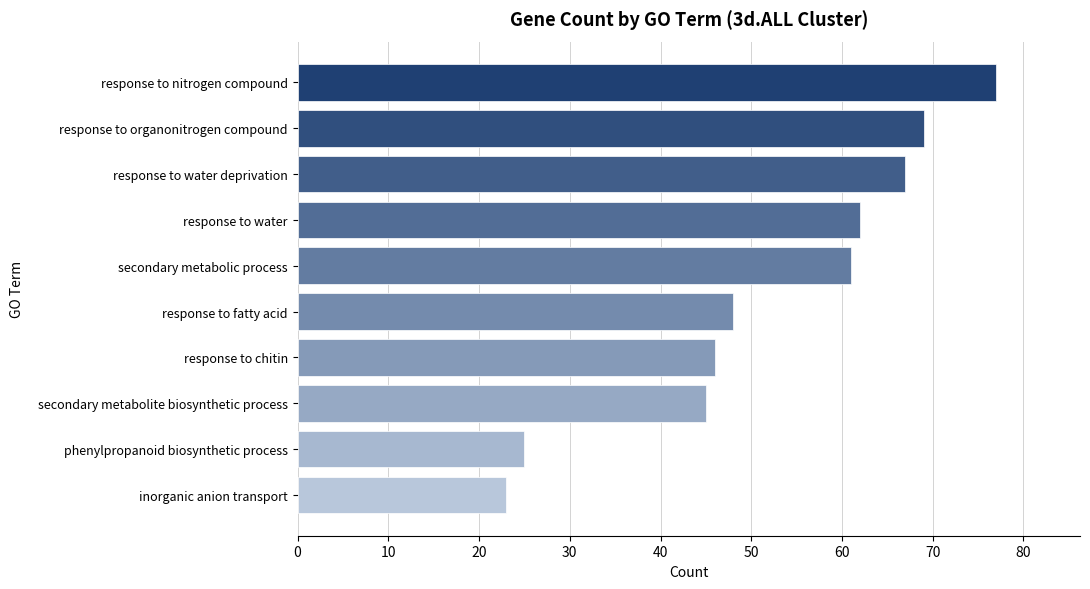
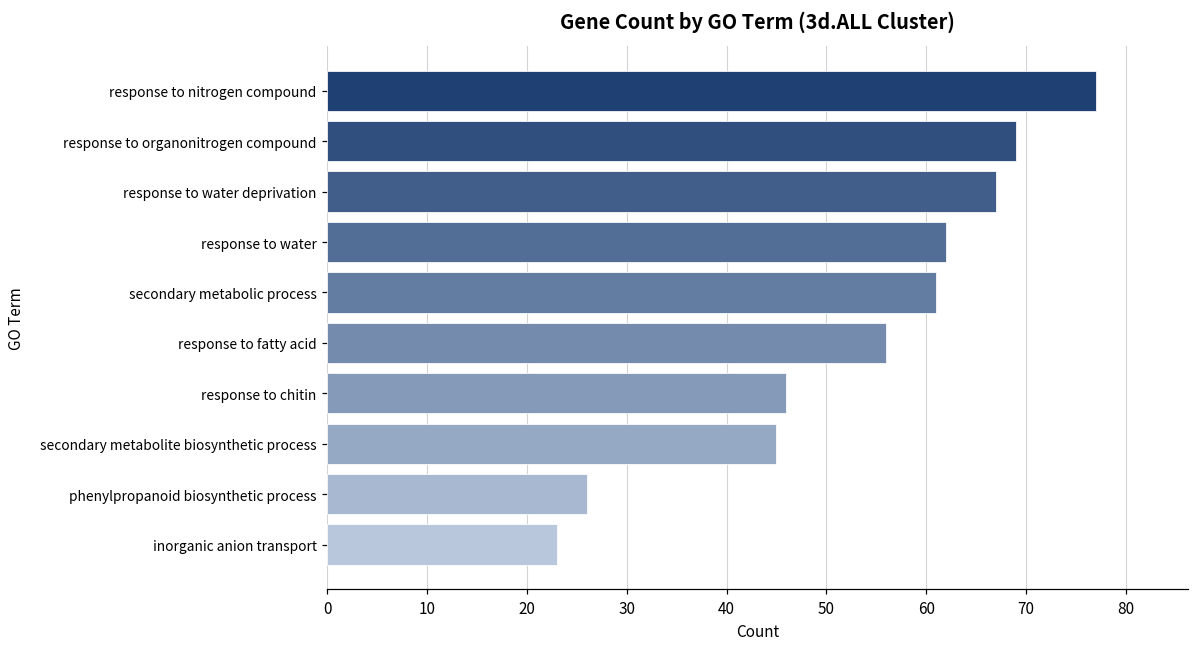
response to fatty acid: 48 -> 56
phenylpropanoid biosynthetic process: 25 -> 26
